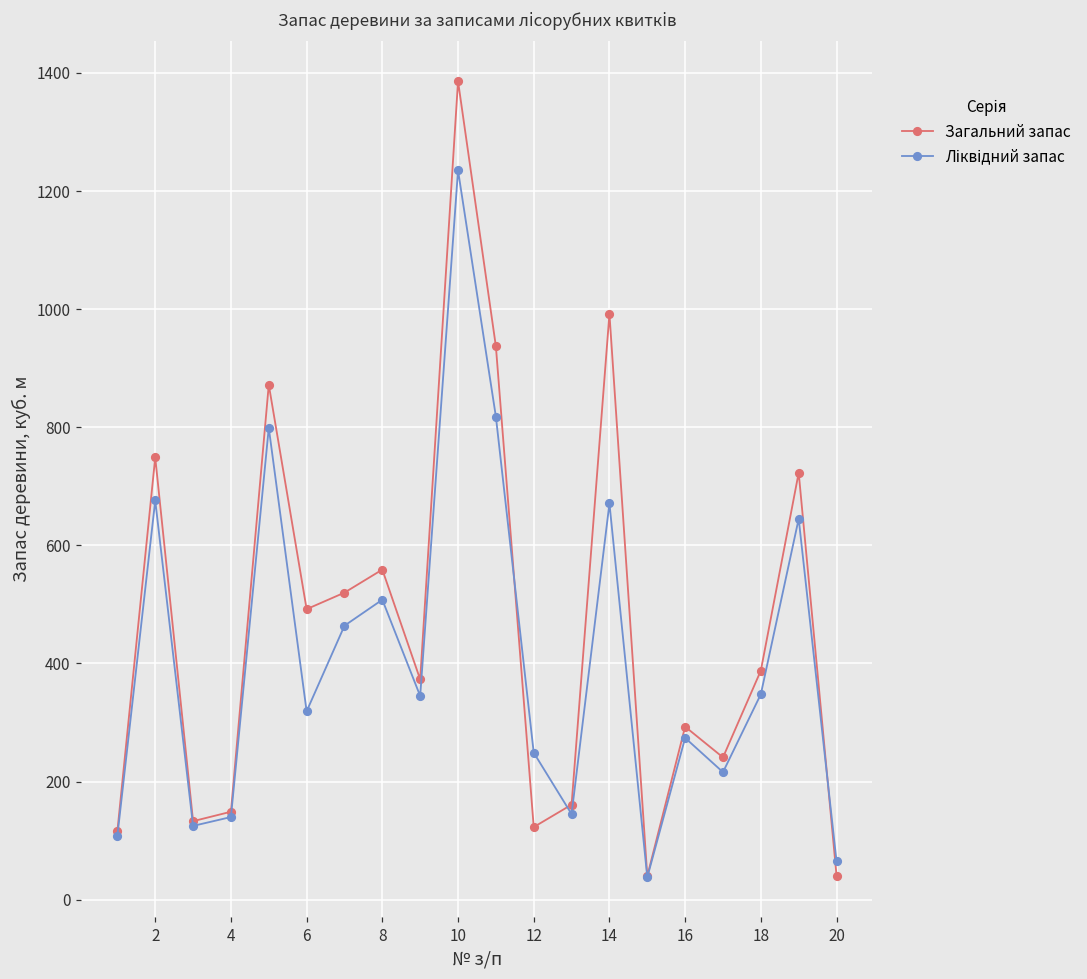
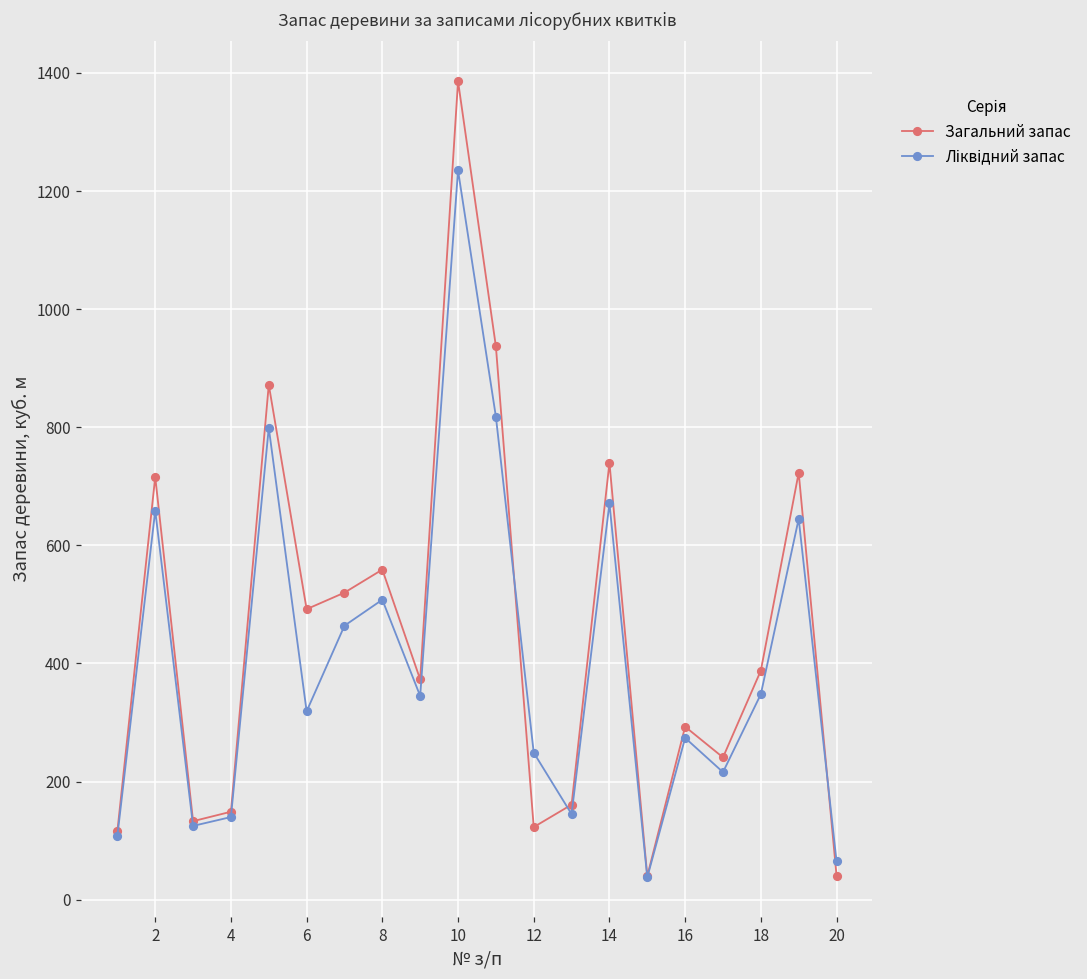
Загальний запас, 2: 750 -> 720
Ліквідний запас, 2: 680 -> 660
Загальний запас, 14: 990 -> 740
